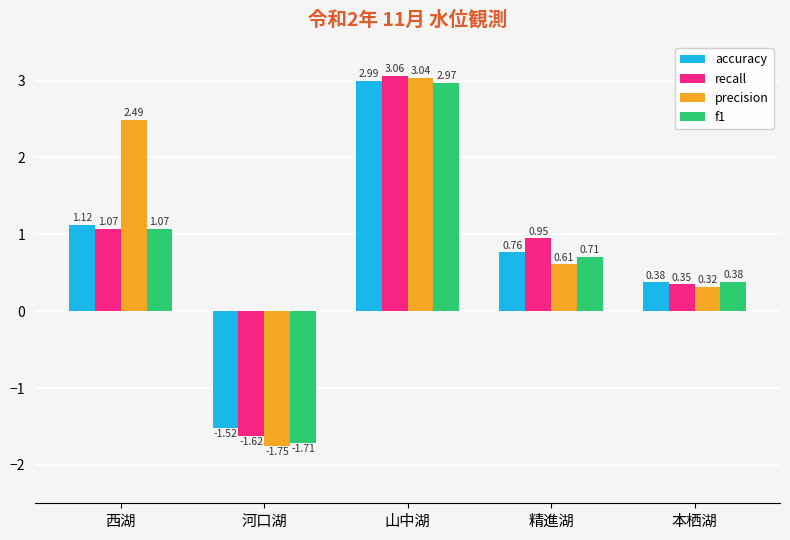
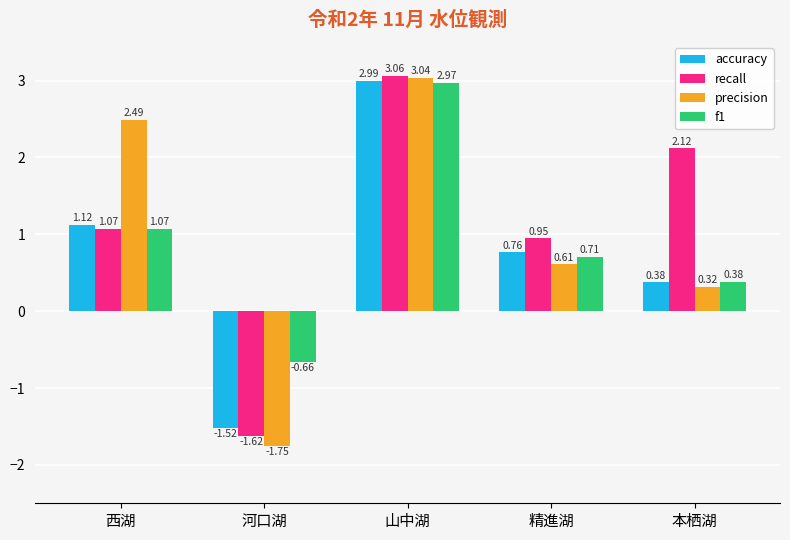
f1, 河口湖: -1.71 -> -0.66
recall, 本栖湖: 0.35 -> 2.12
